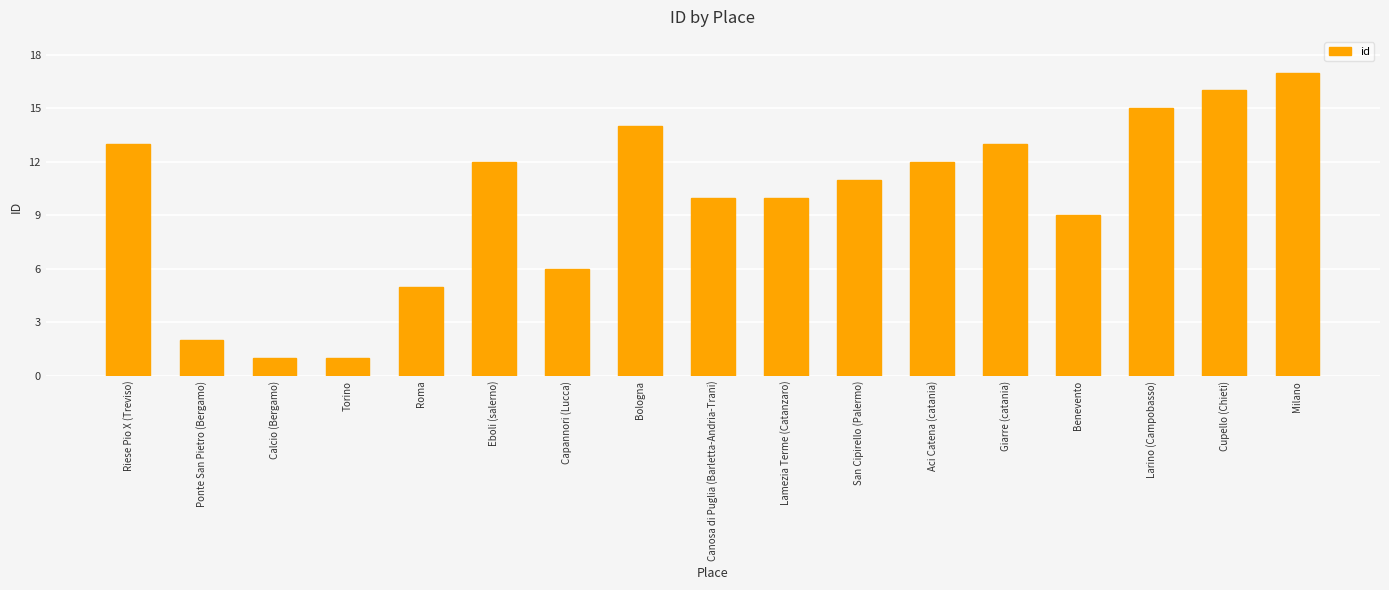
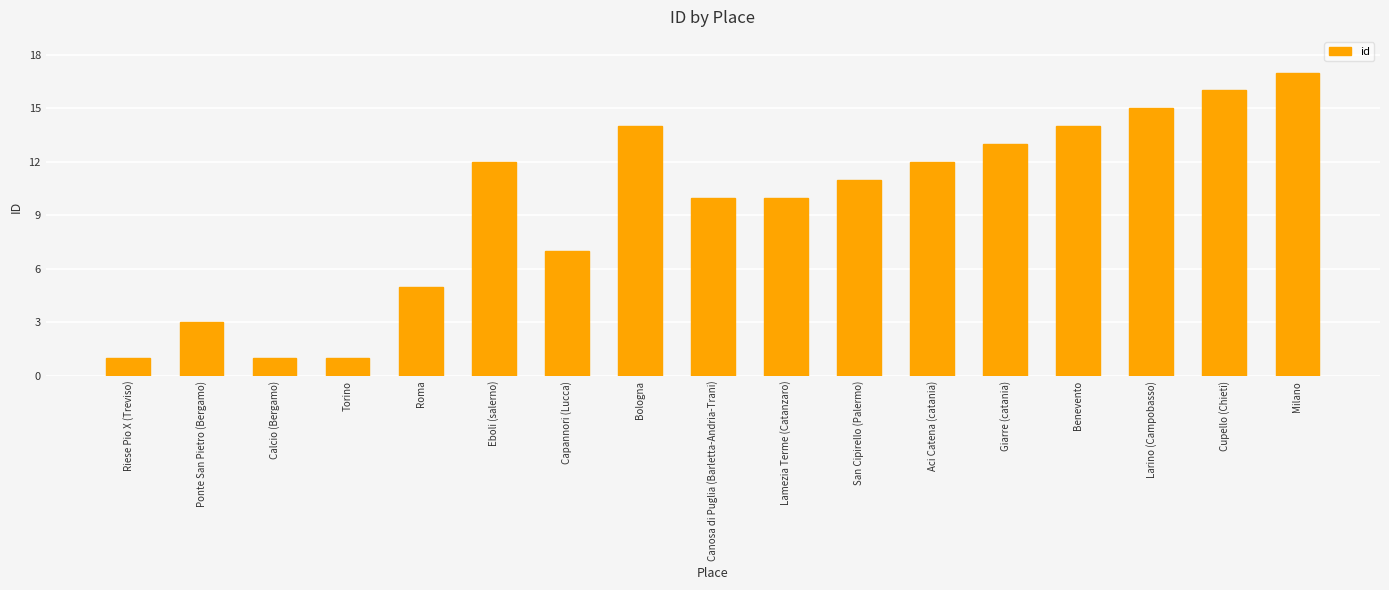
Riese Pio X (Treviso): 13 -> 1
Ponte San Pietro (Bergamo): 2 -> 3
Capannori (Lucca): 6 -> 7
Benevento: 9 -> 14
